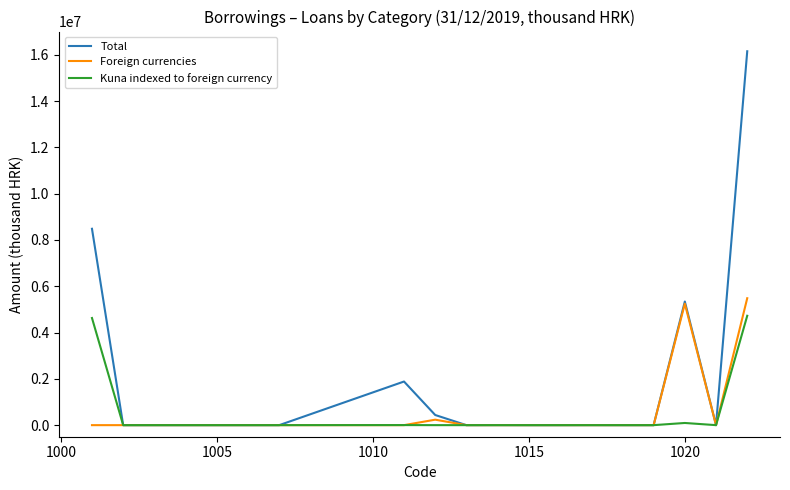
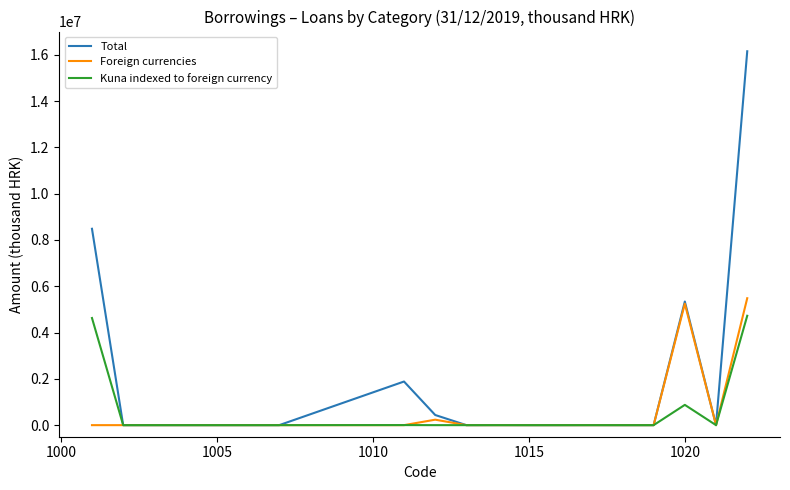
Kuna indexed to foreign currency, 1020: 100000 -> 900000
